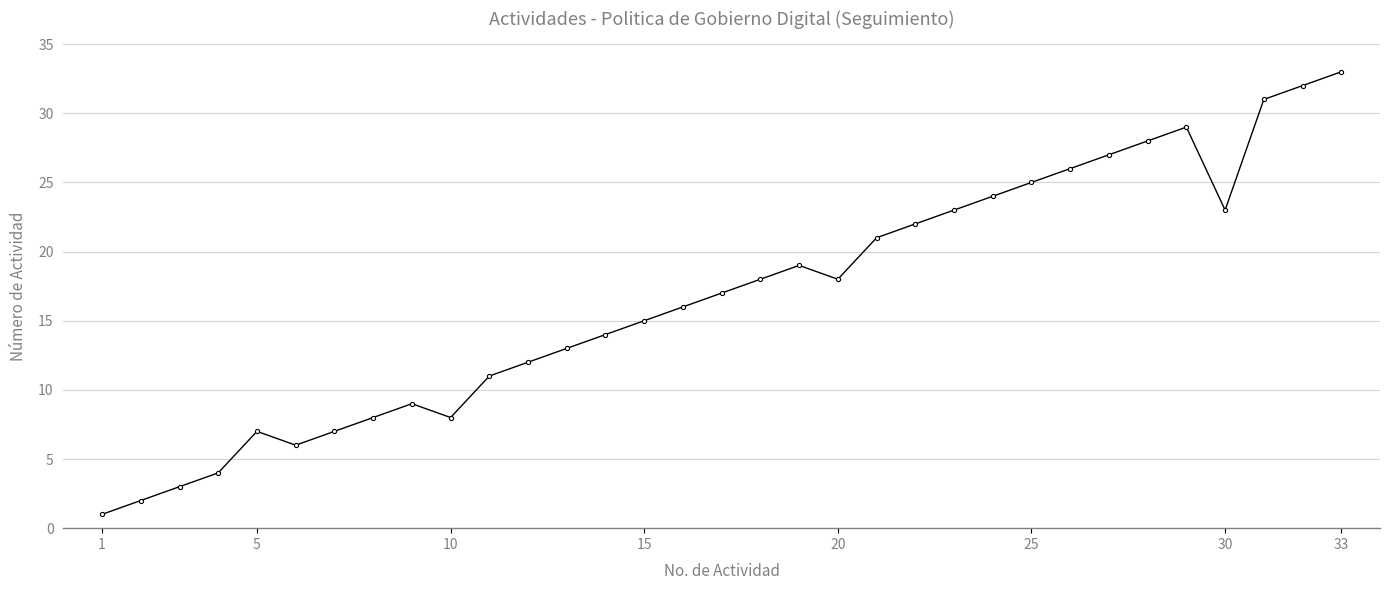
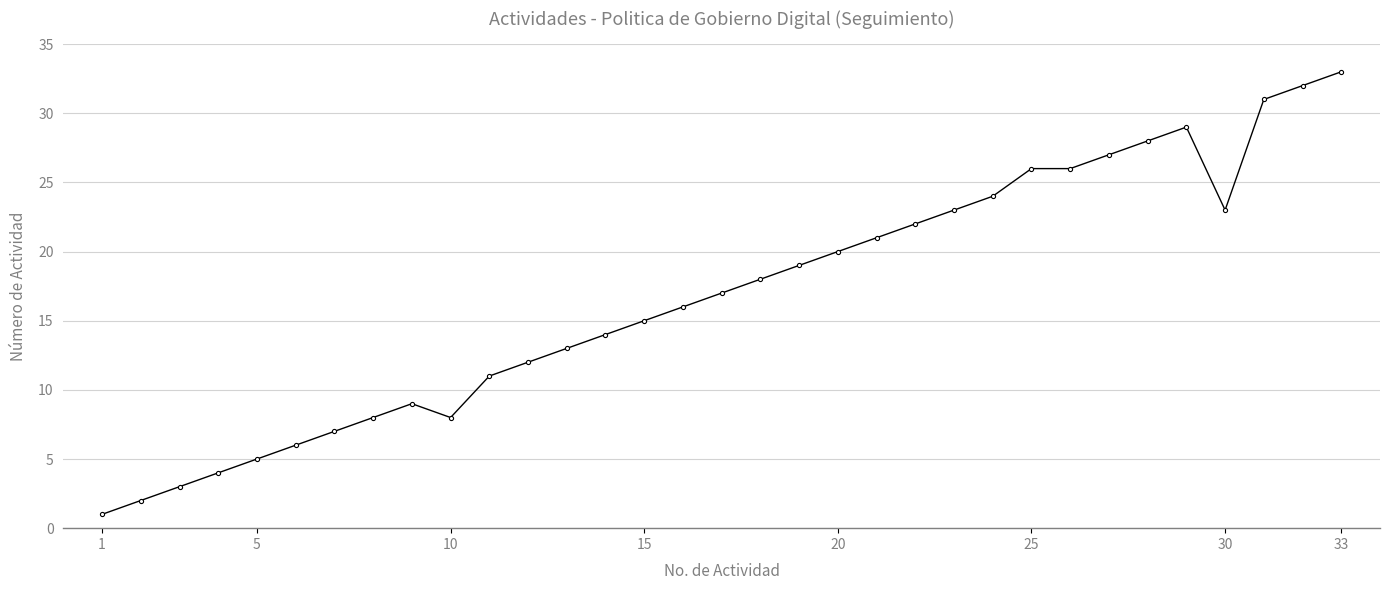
5: 7 -> 5
20: 18 -> 20
25: 25 -> 26
